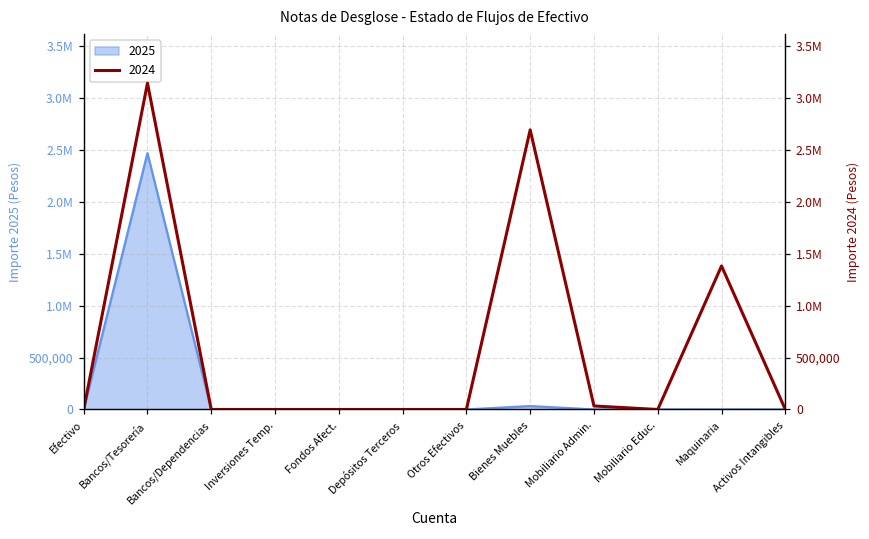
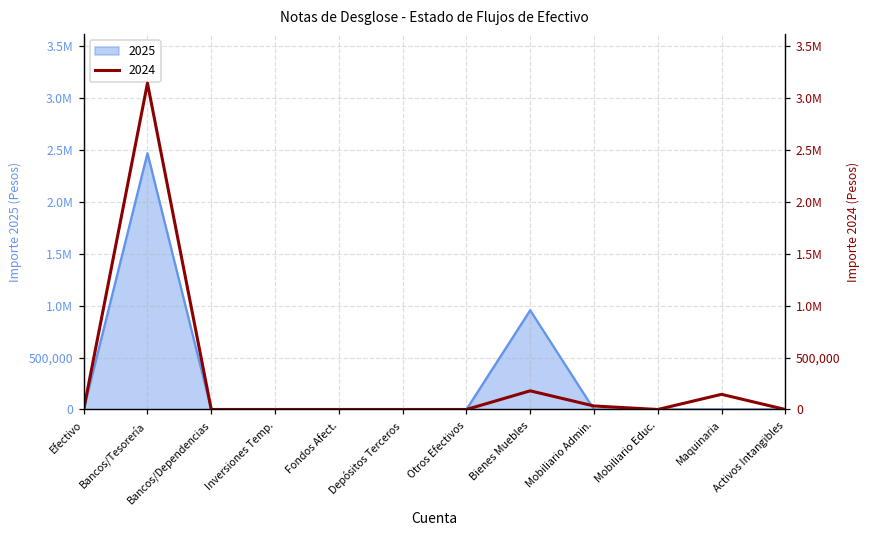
2025, Bienes Muebles: 0 -> 1,000,000
2024, Bienes Muebles: 2,700,000 -> 200,000
2024, Maquinaria: 1,400,000 -> 100,000
